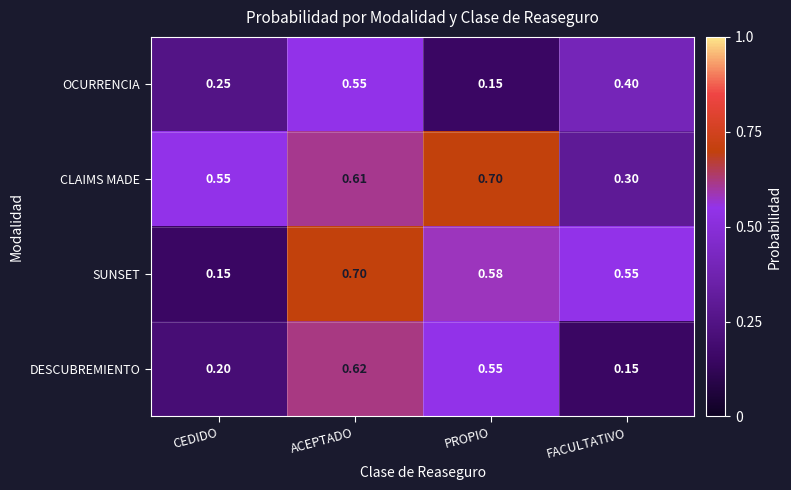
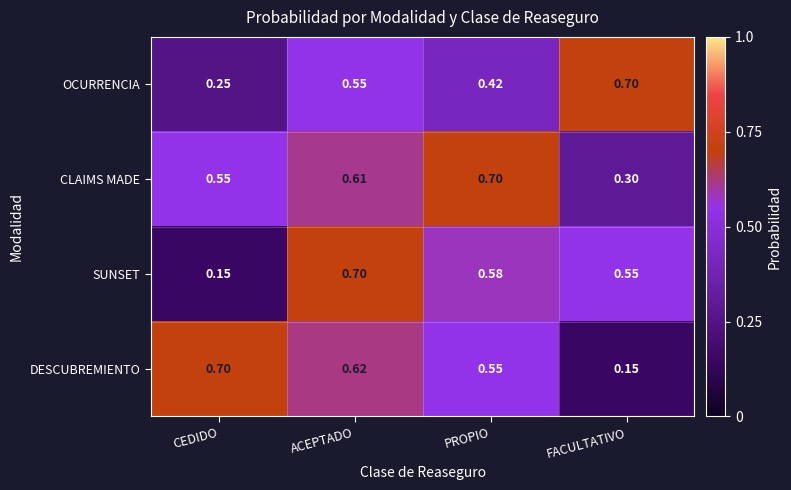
OCURRENCIA, PROPIO: 0.15 -> 0.42
OCURRENCIA, FACULTATIVO: 0.40 -> 0.70
DESCUBREMIENTO, CEDIDO: 0.20 -> 0.70
